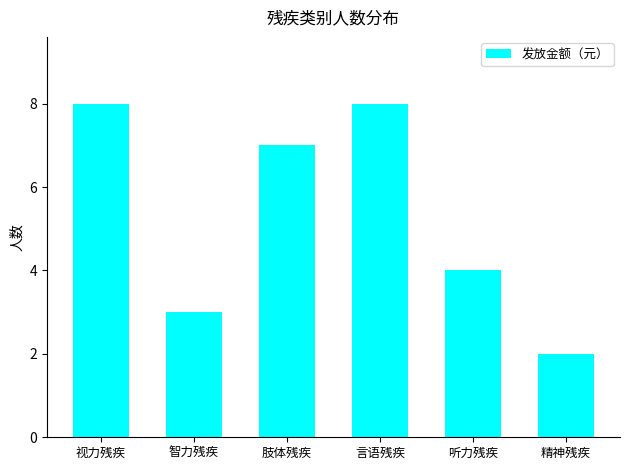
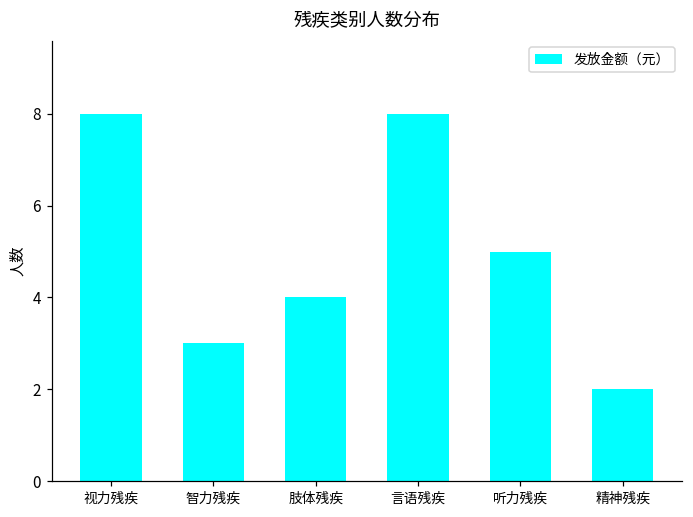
肢体残疾: 7 -> 4
听力残疾: 4 -> 5
